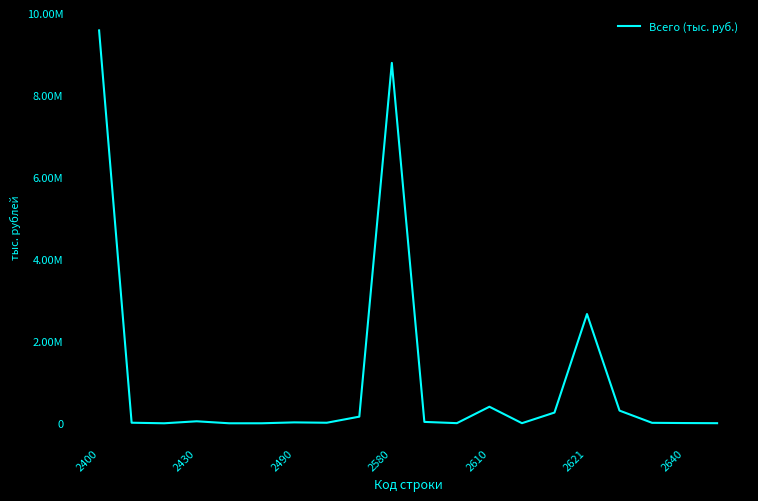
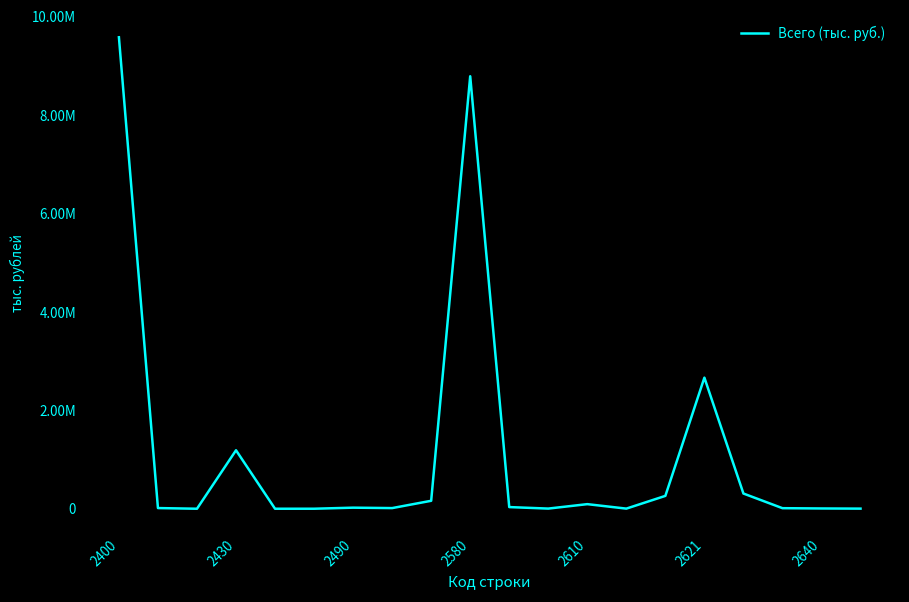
2430: 0 -> 1200000
2610: 400000 -> 100000
